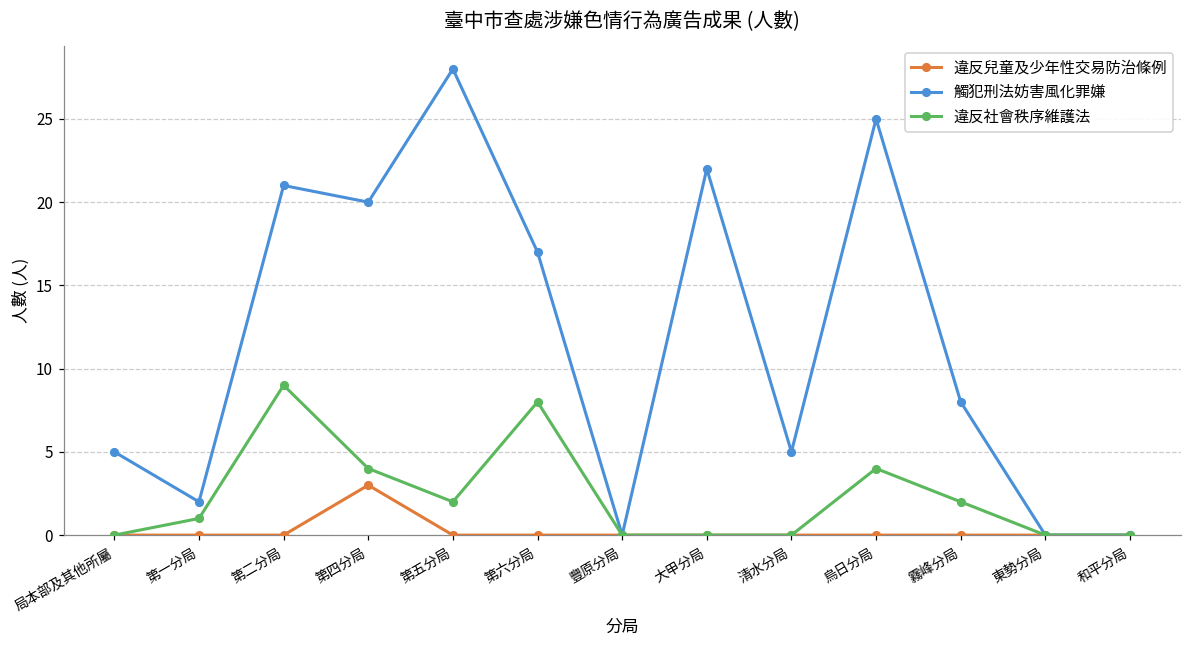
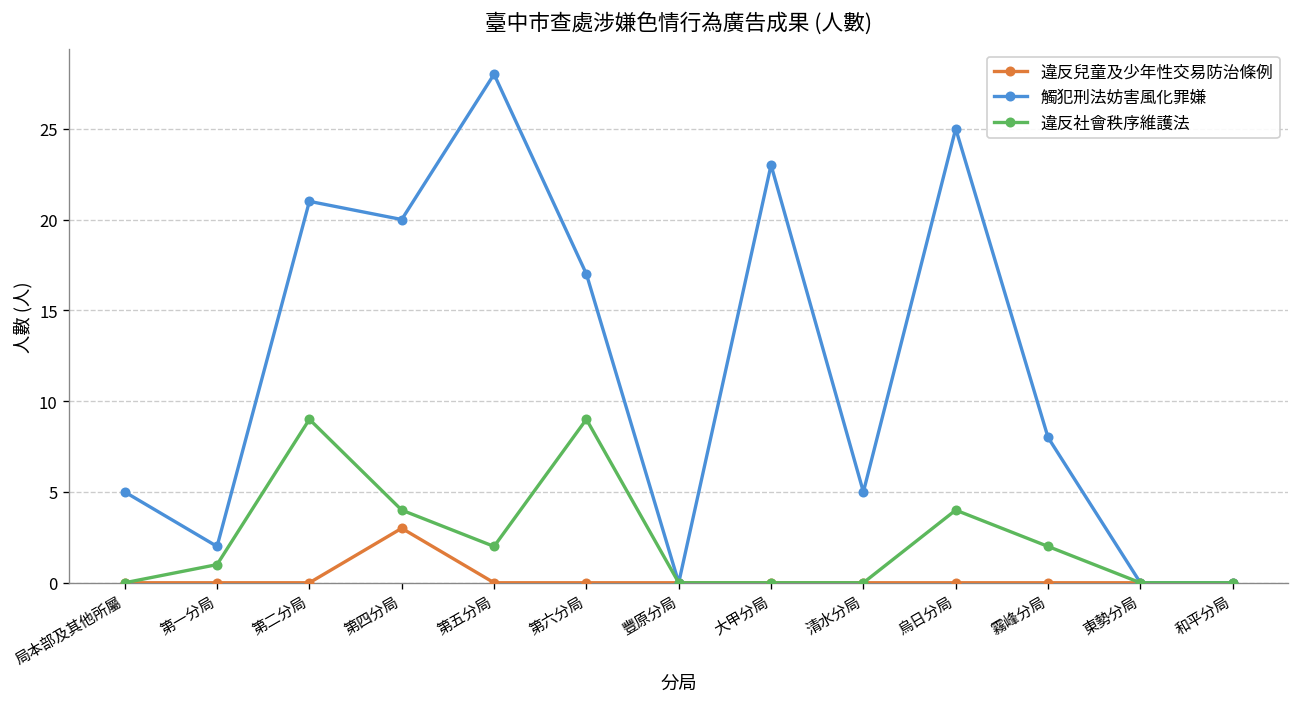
違反社會秩序維護法, 第六分局: 8 -> 9
觸犯刑法妨害風化罪嫌, 大甲分局: 22 -> 23
